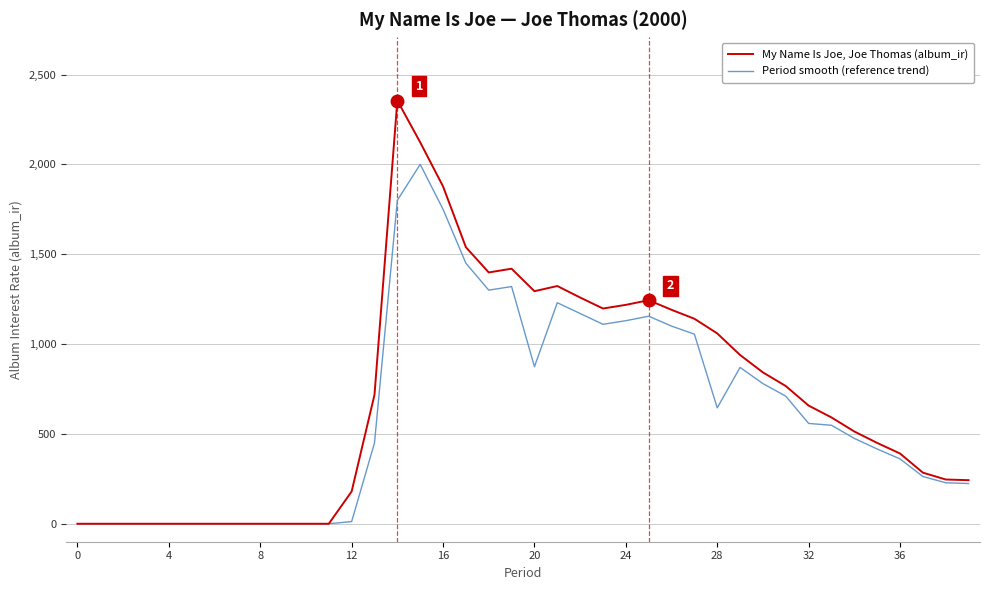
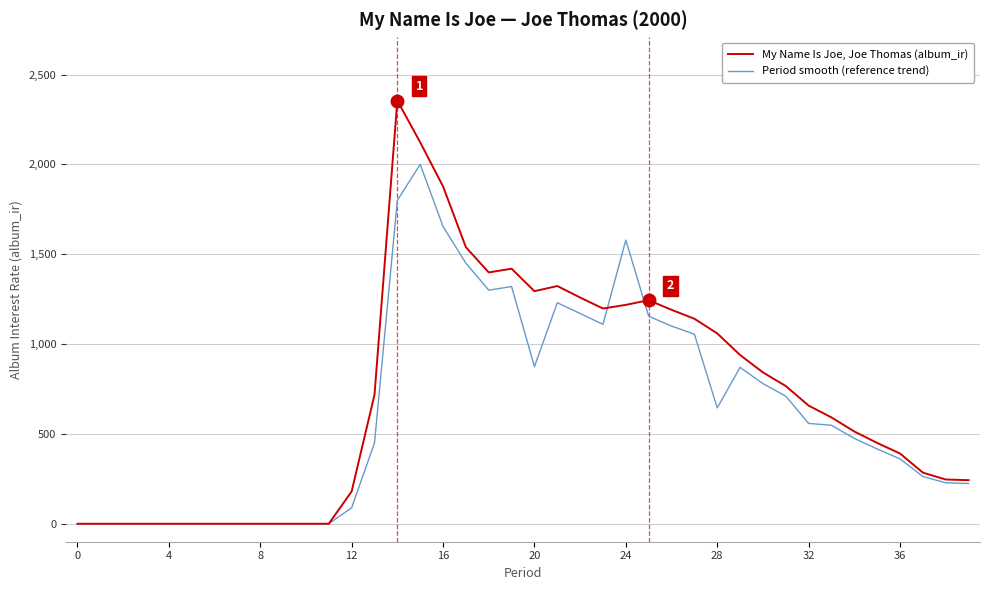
Period smooth (reference trend), 12: 10 -> 90
Period smooth (reference trend), 16: 1,750 -> 1,650
Period smooth (reference trend), 24: 1,130 -> 1,580
